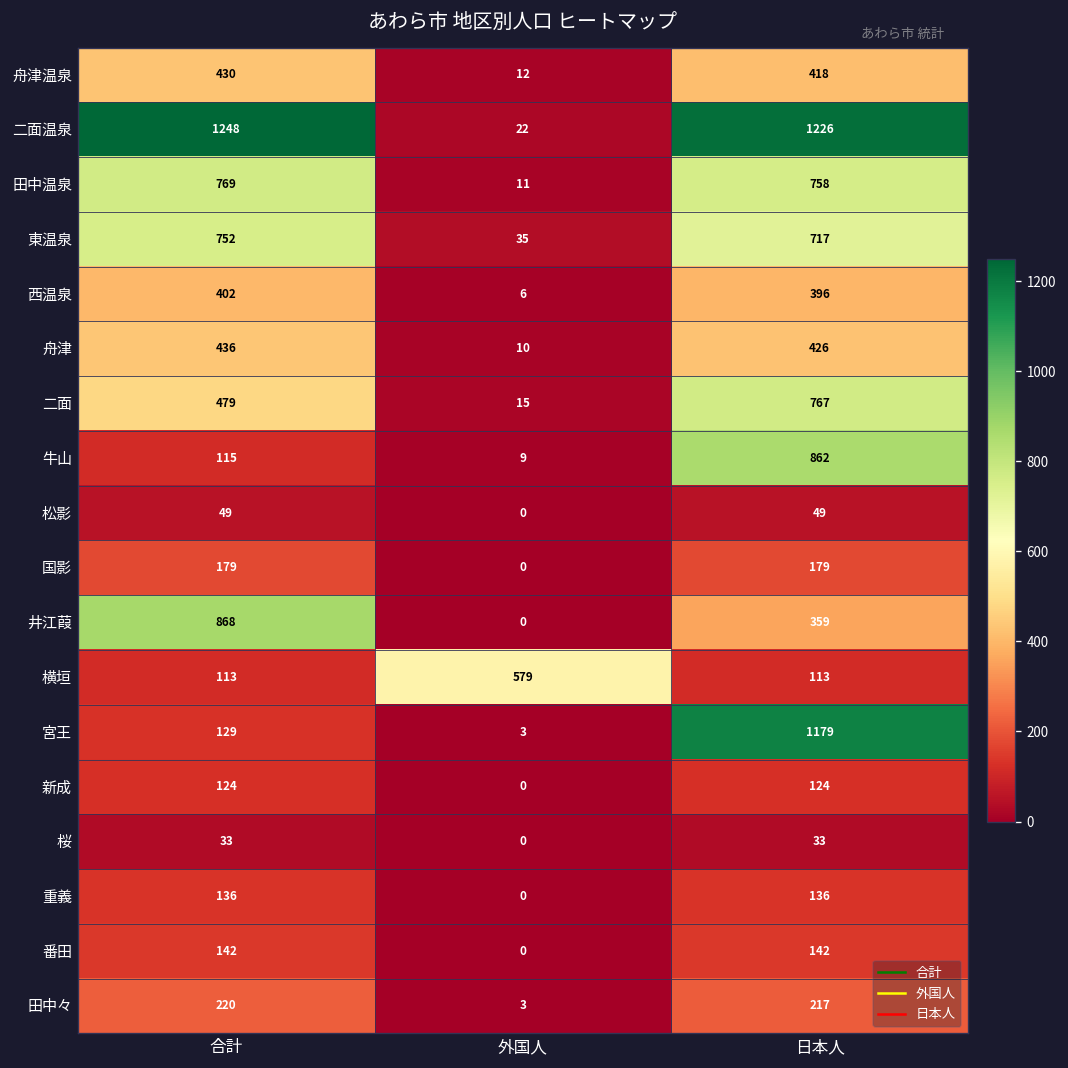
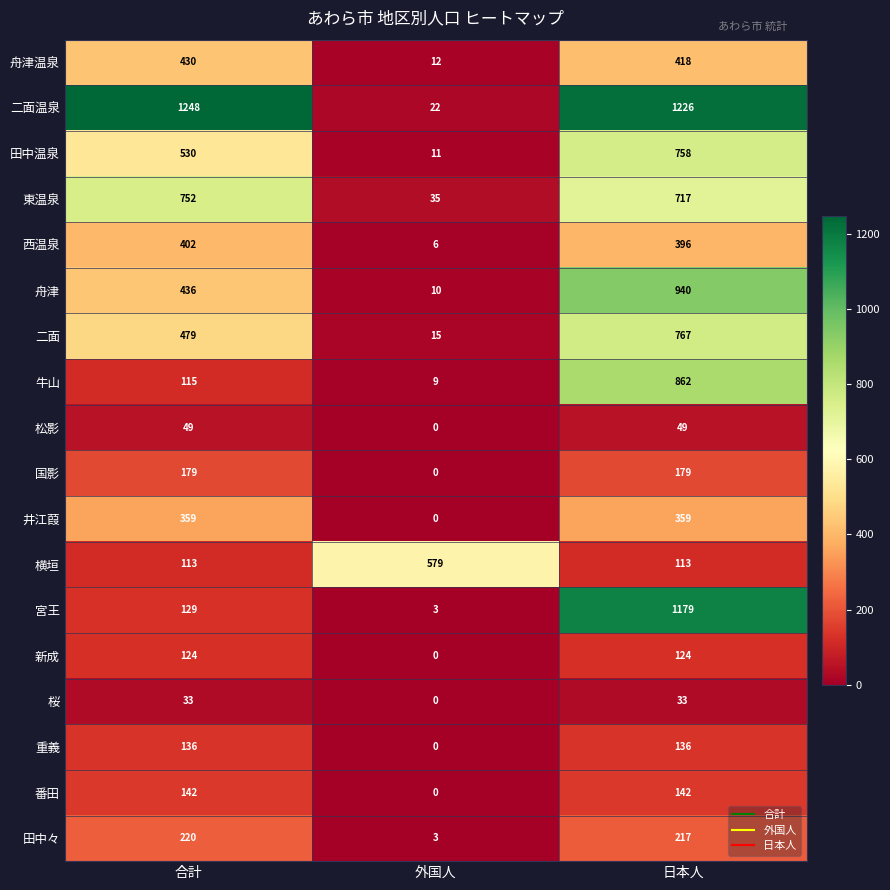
田中温泉, 合計: 769 -> 530
舟津, 日本人: 426 -> 940
井江葭, 合計: 868 -> 359
